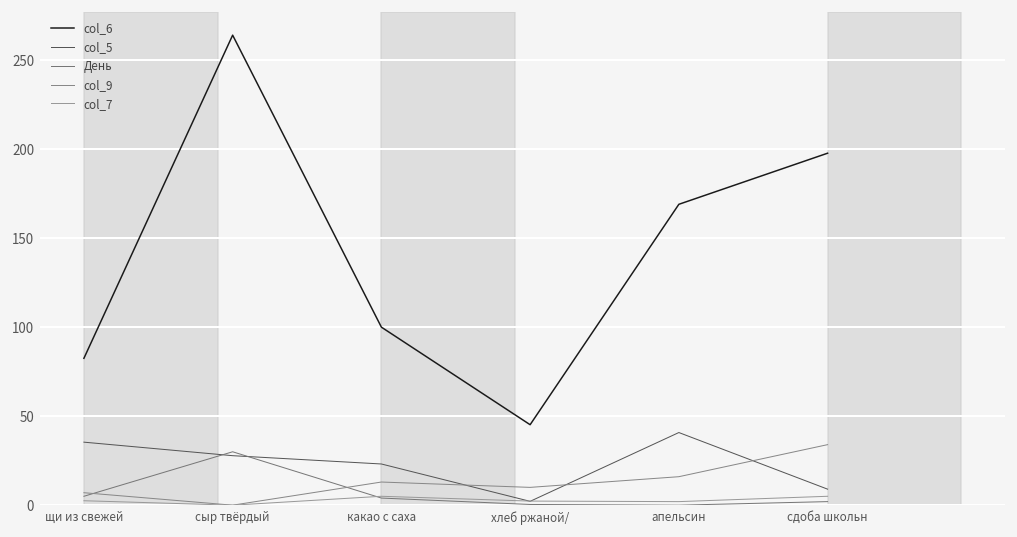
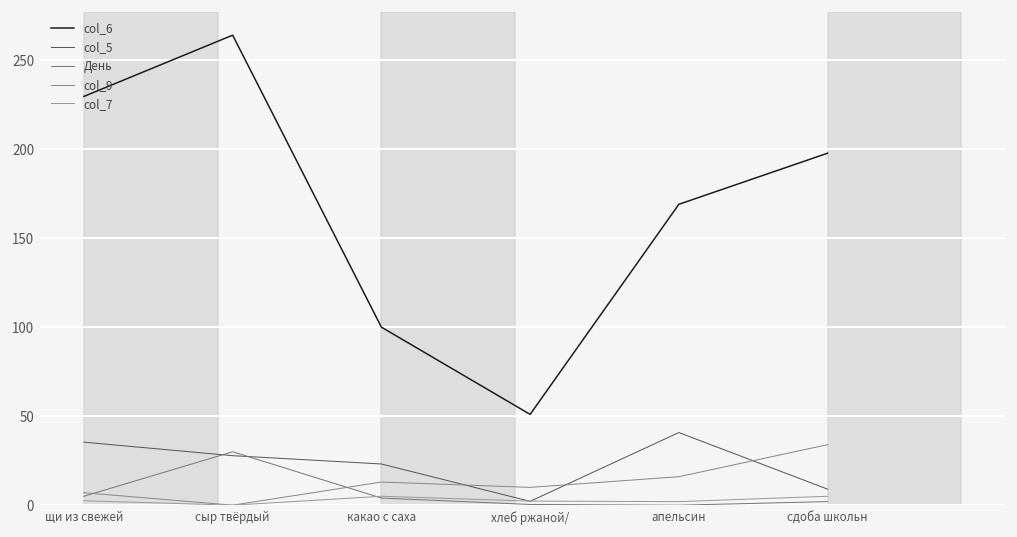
col_6, щи из свежей: 83 -> 230
col_6, хлеб ржаной/: 45 -> 51
